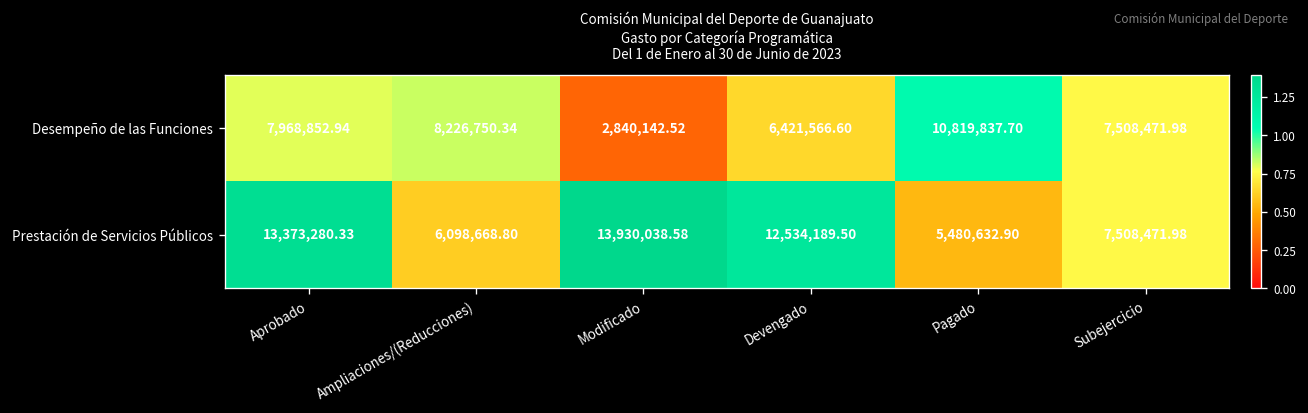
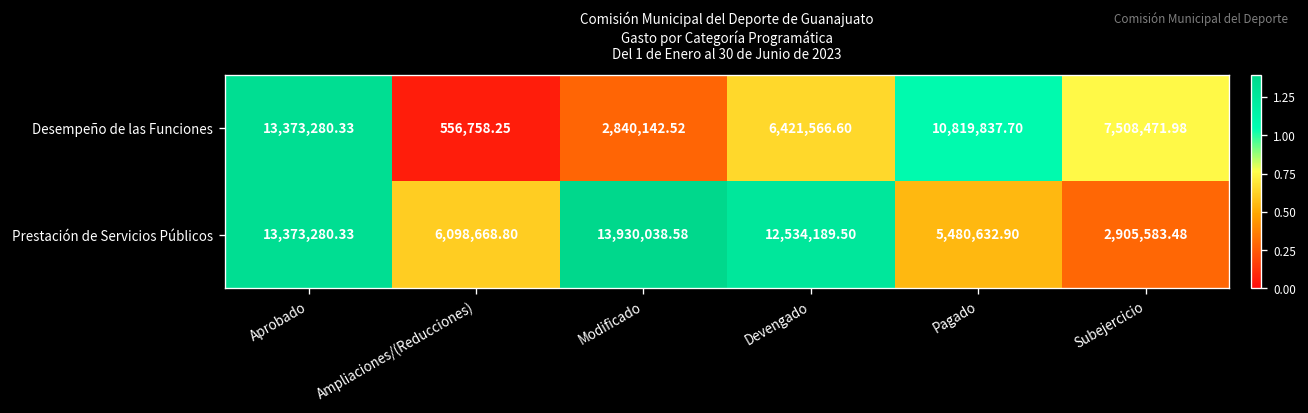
Desempeño de las Funciones, Aprobado: 7,968,852.94 -> 13,373,280.33
Desempeño de las Funciones, Ampliaciones/(Reducciones): 8,226,750.34 -> 556,758.25
Prestación de Servicios Públicos, Subejercicio: 7,508,471.98 -> 2,905,583.48
